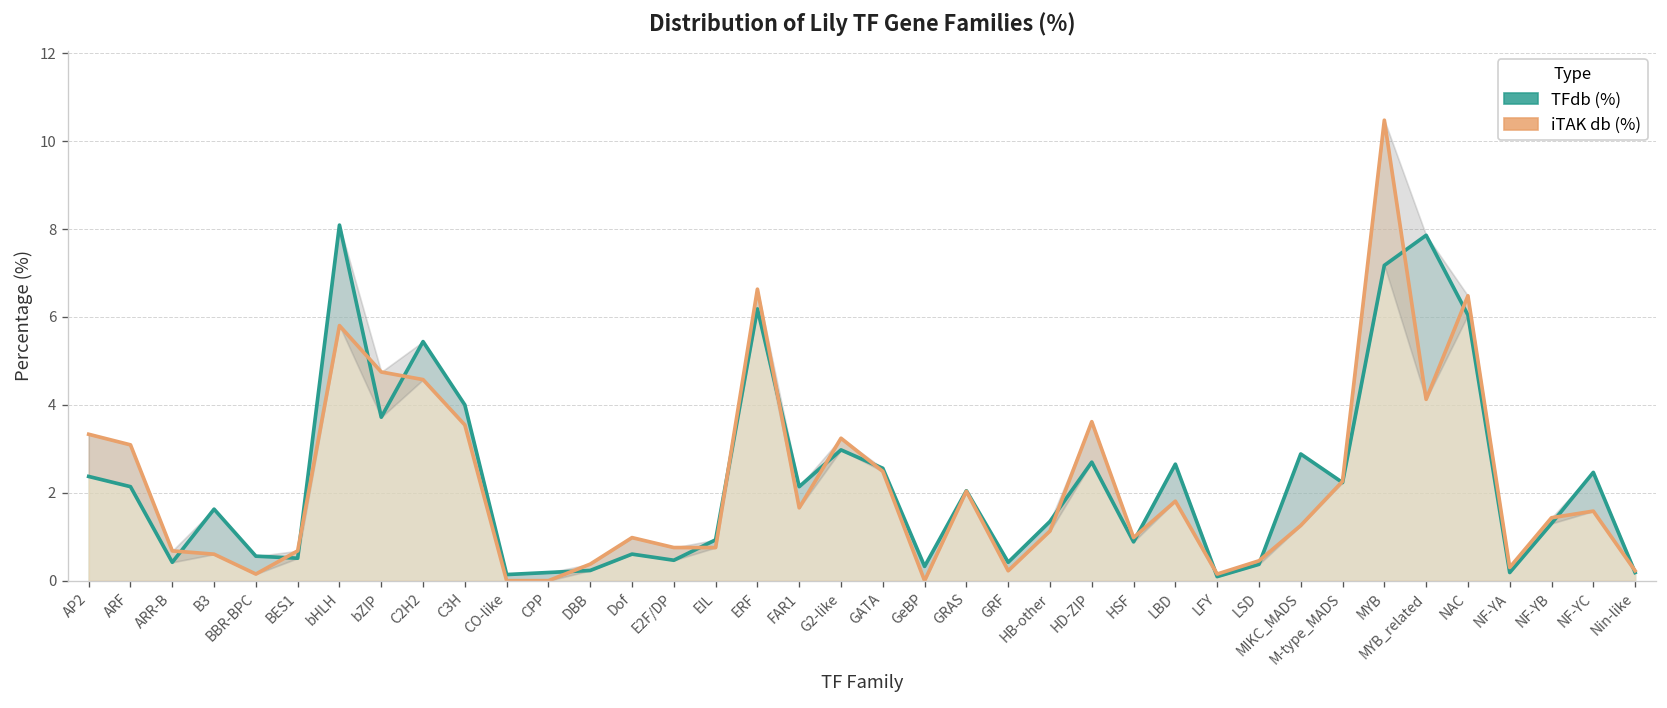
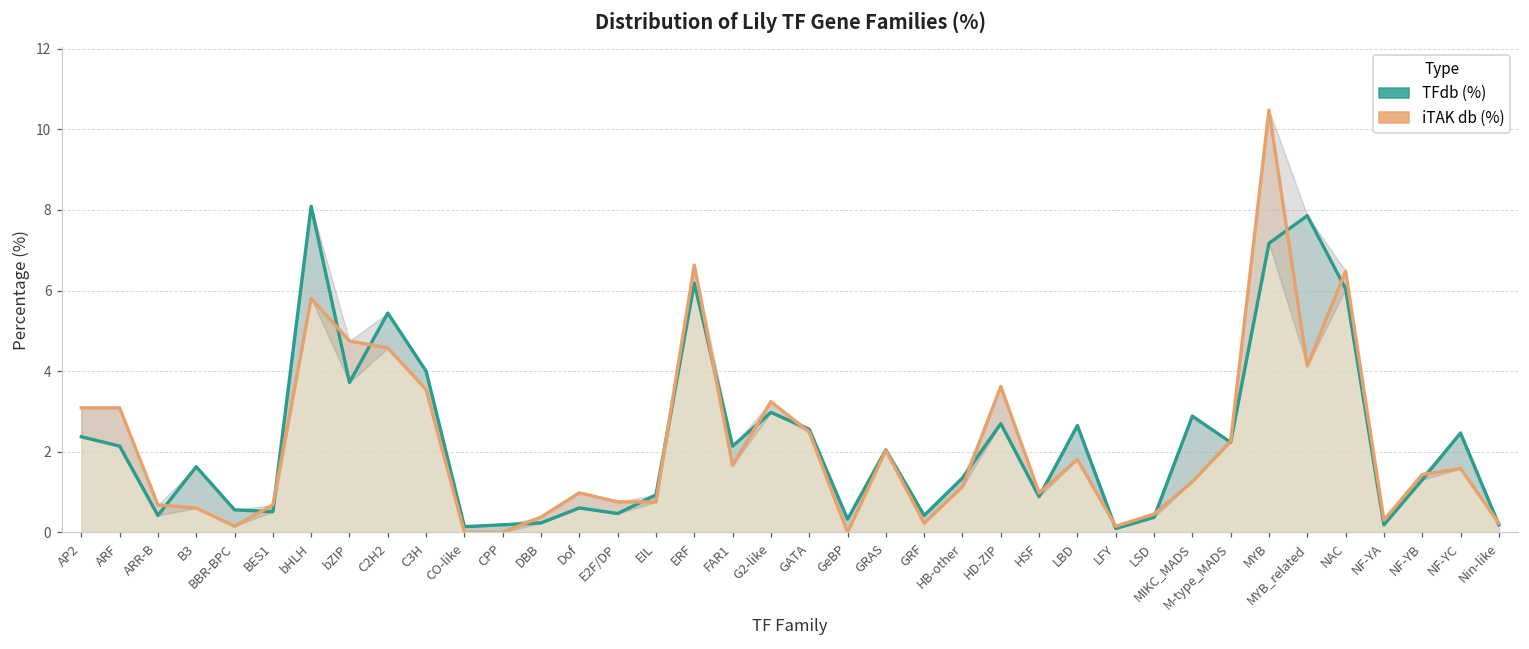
iTAK db (%), AP2: 3.3 -> 3.1
